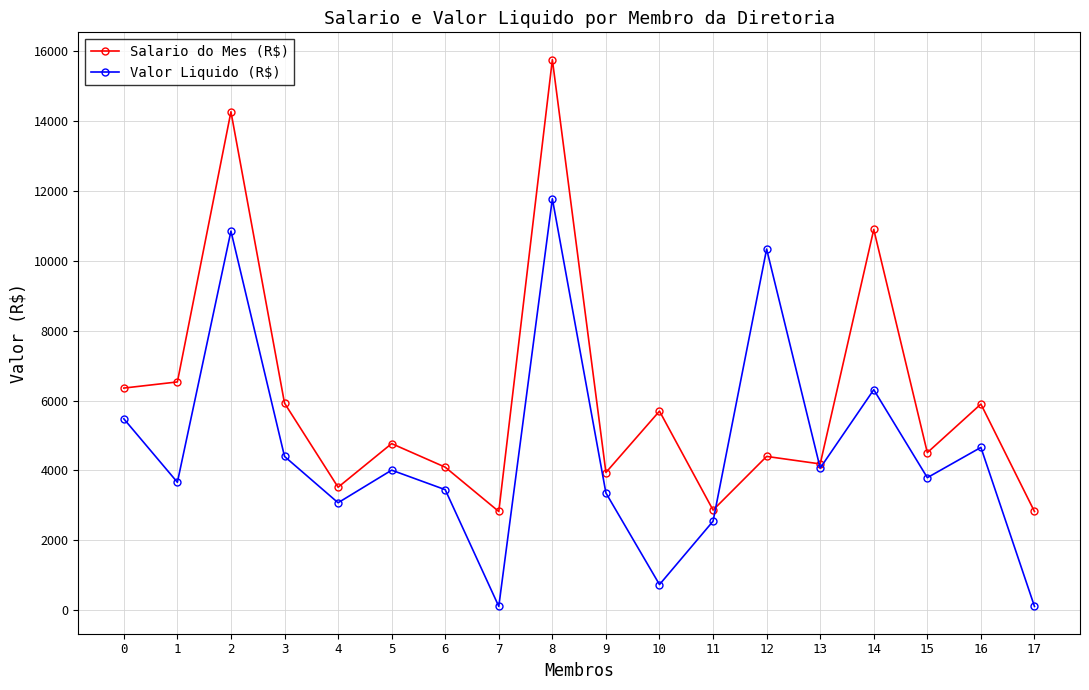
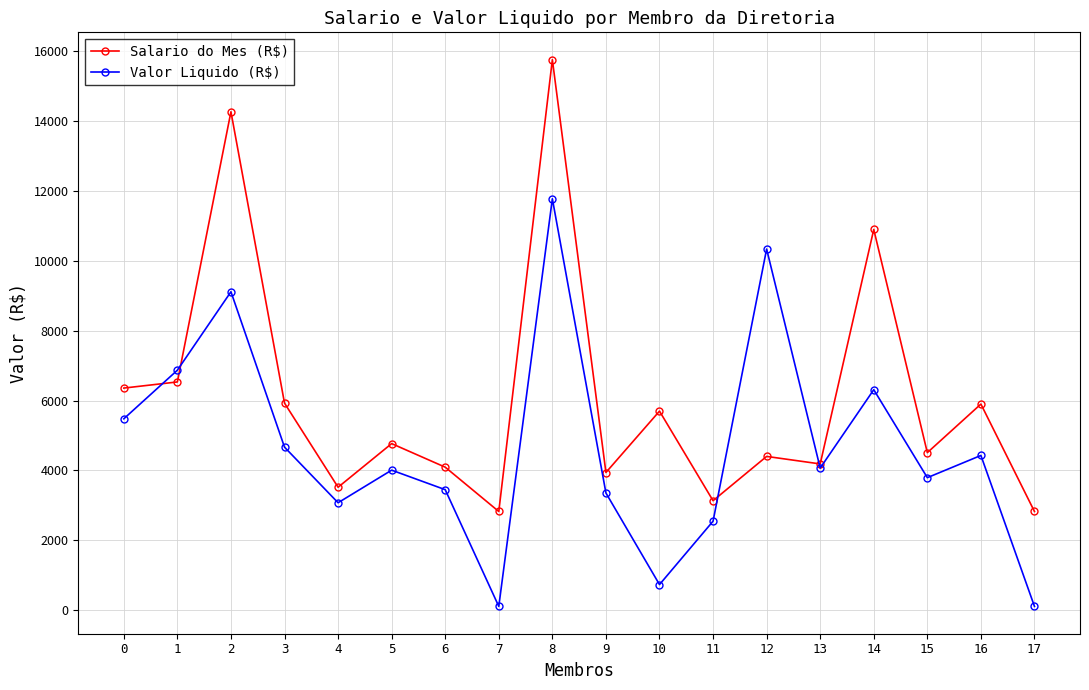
Valor Liquido (R$), 1: 3700 -> 6900
Valor Liquido (R$), 2: 10800 -> 9100
Valor Liquido (R$), 3: 4400 -> 4700
Salario do Mes (R$), 11: 2900 -> 3100
Valor Liquido (R$), 16: 4700 -> 4400
